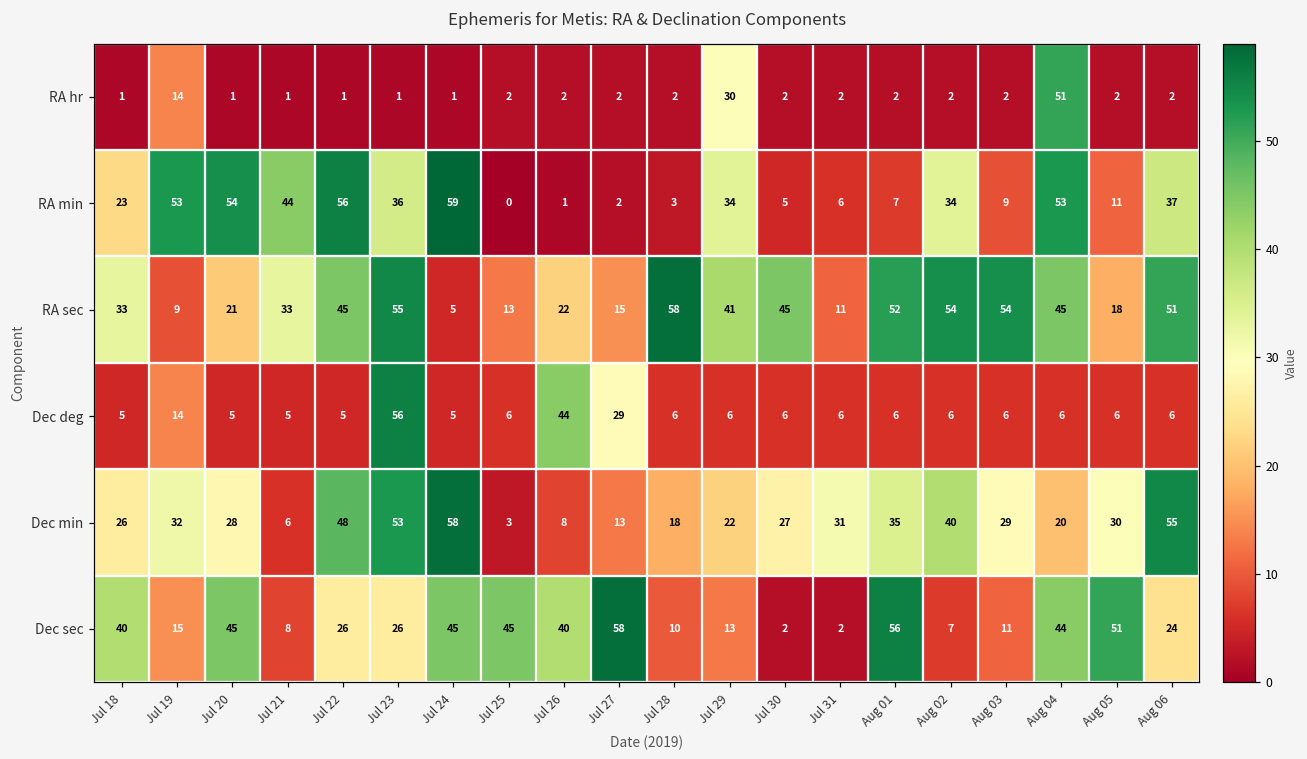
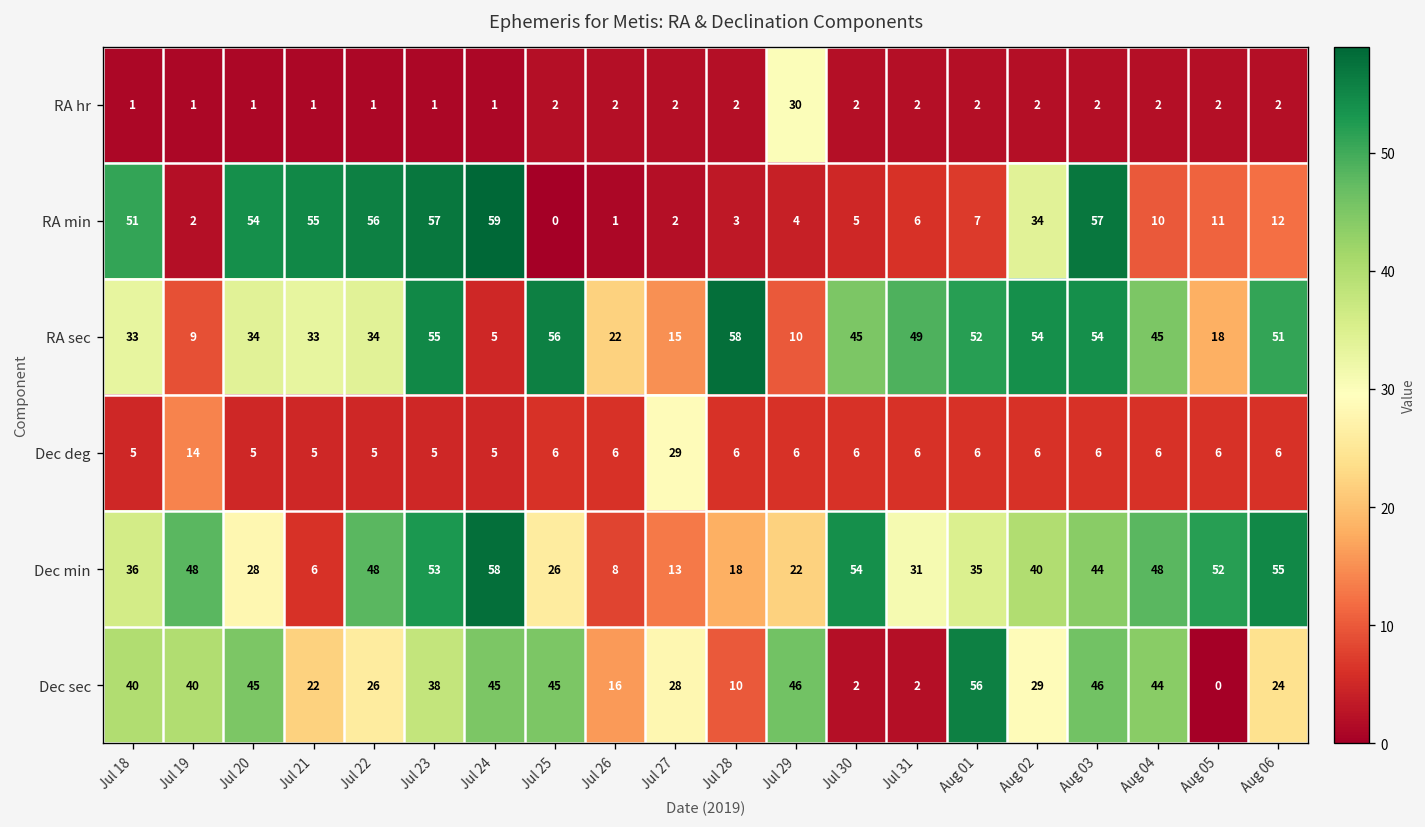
RA hr, Jul 19: 14 -> 1
RA hr, Aug 04: 51 -> 2
RA min, Jul 18: 23 -> 51
RA min, Jul 19: 53 -> 2
RA min, Jul 21: 44 -> 55
RA min, Jul 23: 36 -> 57
RA min, Jul 29: 34 -> 4
RA min, Aug 03: 9 -> 57
RA min, Aug 04: 53 -> 10
RA min, Aug 06: 37 -> 12
RA sec, Jul 20: 21 -> 34
RA sec, Jul 22: 45 -> 34
RA sec, Jul 25: 13 -> 56
RA sec, Jul 29: 41 -> 10
RA sec, Jul 31: 11 -> 49
Dec deg, Jul 23: 56 -> 5
Dec deg, Jul 26: 44 -> 6
Dec min, Jul 18: 26 -> 36
Dec min, Jul 19: 32 -> 48
Dec min, Jul 25: 3 -> 26
Dec min, Jul 30: 27 -> 54
Dec min, Aug 03: 29 -> 44
Dec min, Aug 04: 20 -> 48
Dec min, Aug 05: 30 -> 52
Dec sec, Jul 19: 15 -> 40
Dec sec, Jul 21: 8 -> 22
Dec sec, Jul 23: 26 -> 38
Dec sec, Jul 26: 40 -> 16
Dec sec, Jul 27: 58 -> 28
Dec sec, Jul 29: 13 -> 46
Dec sec, Aug 02: 7 -> 29
Dec sec, Aug 03: 11 -> 46
Dec sec, Aug 05: 51 -> 0
